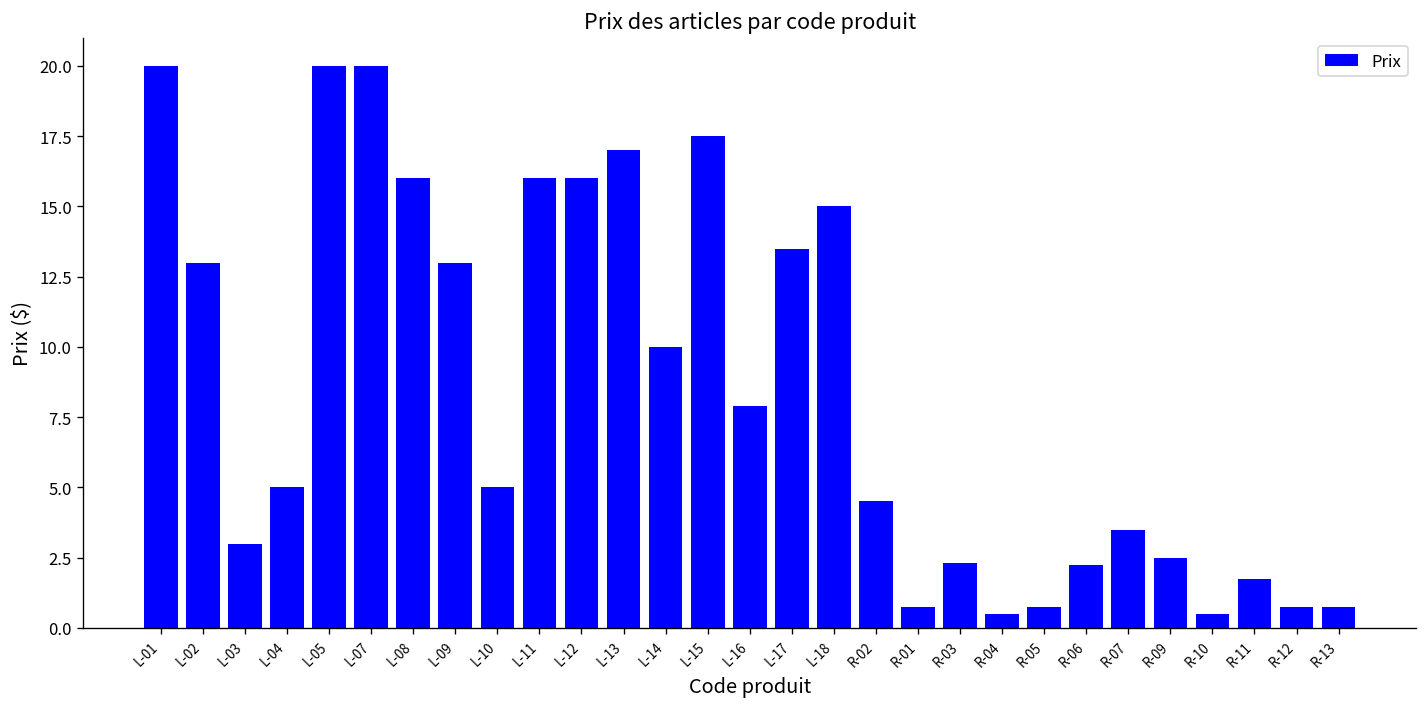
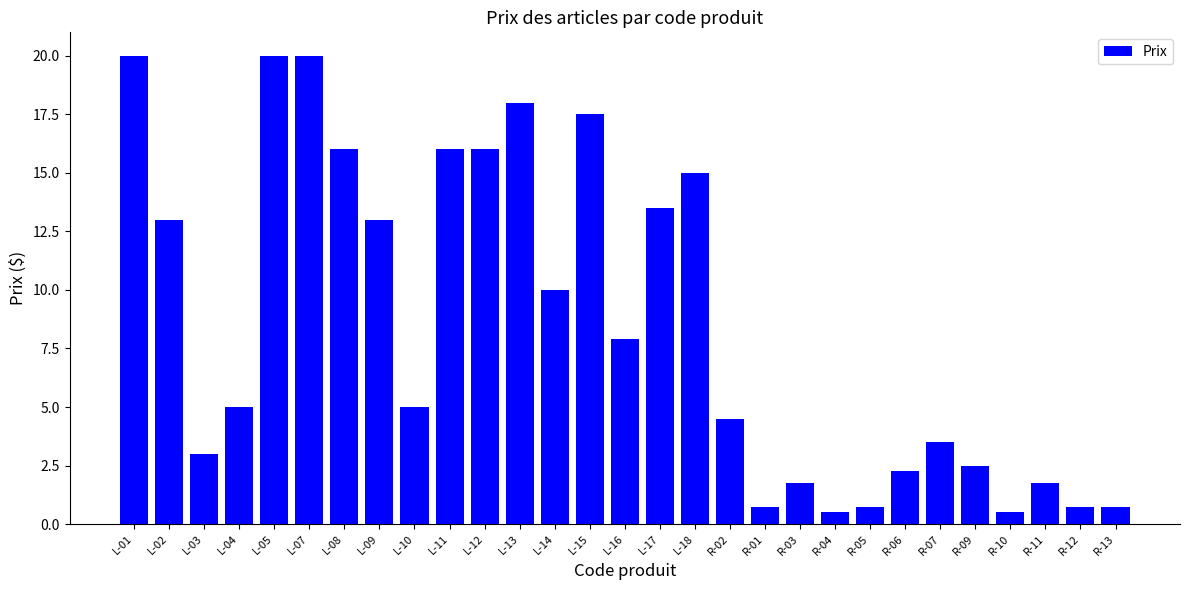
L-13: 17 -> 18
R-03: 2.3 -> 1.8
